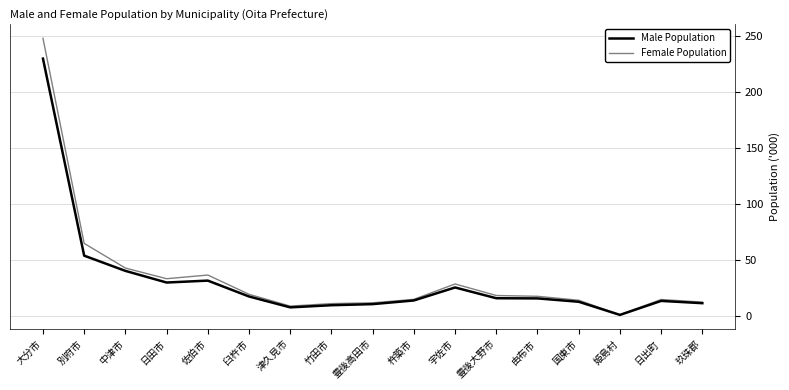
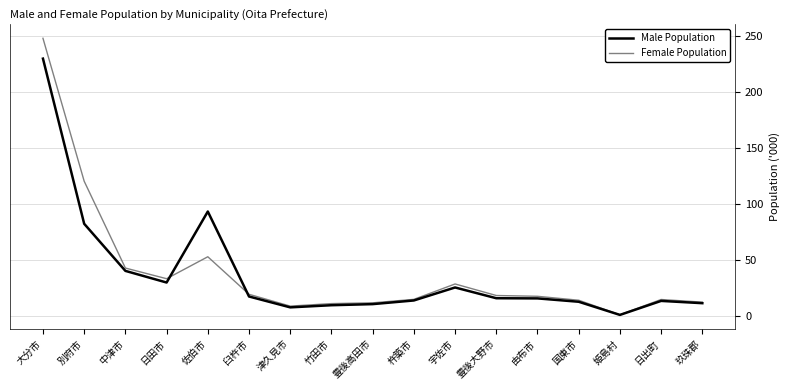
Male Population, 別府市: 54 -> 82
Female Population, 別府市: 65 -> 120
Male Population, 佐伯市: 31 -> 93
Female Population, 佐伯市: 36 -> 53
